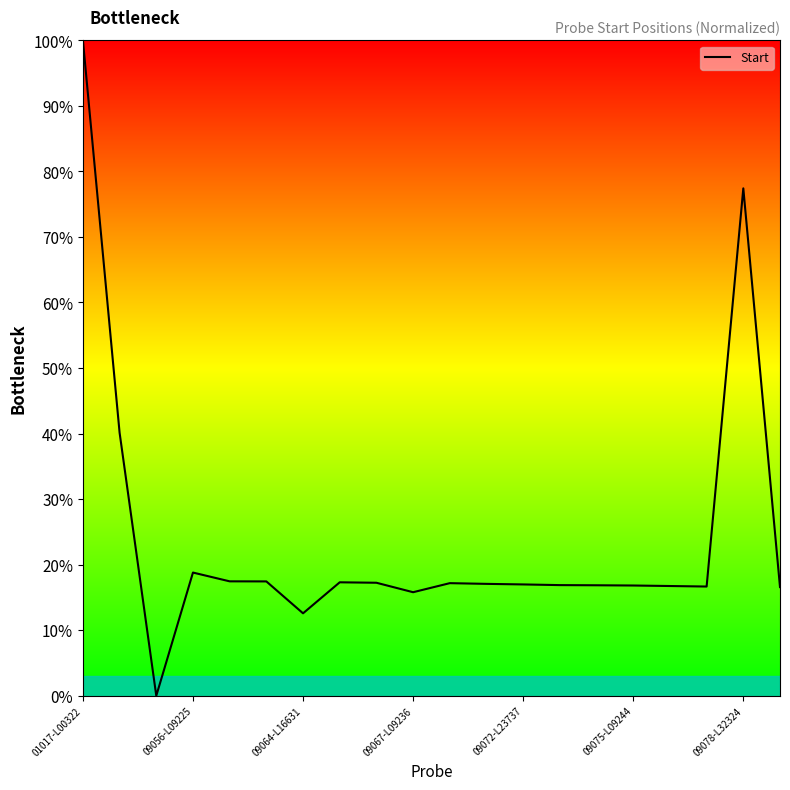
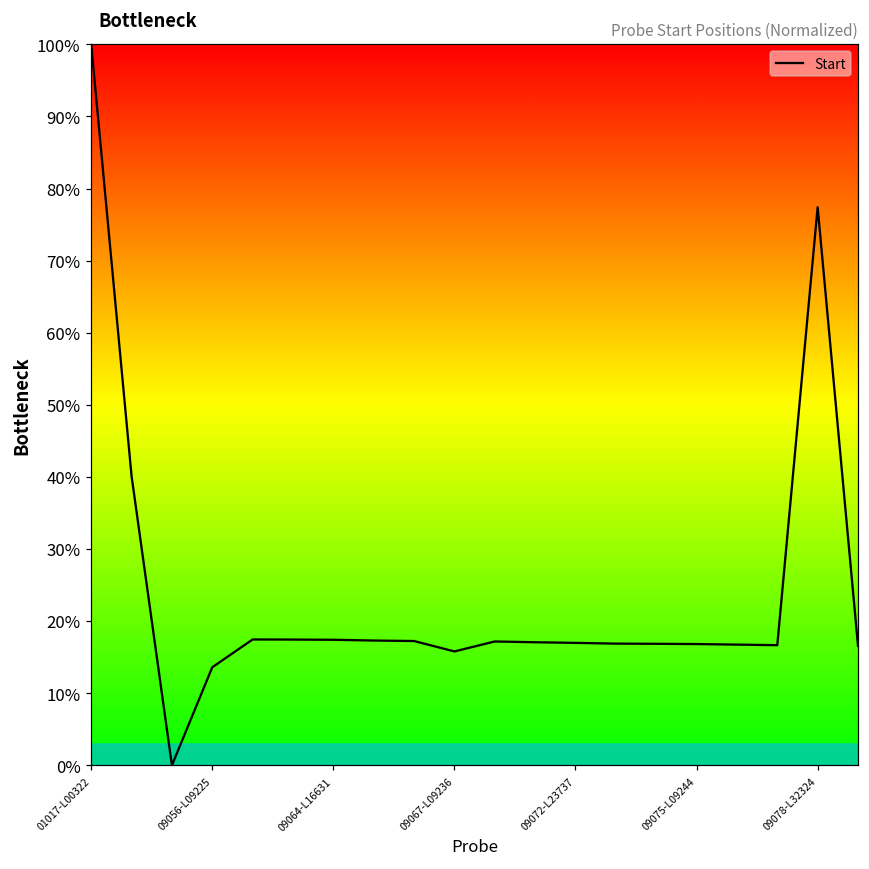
09056-L09225: 19% -> 14%
09064-L16631: 13% -> 17%
